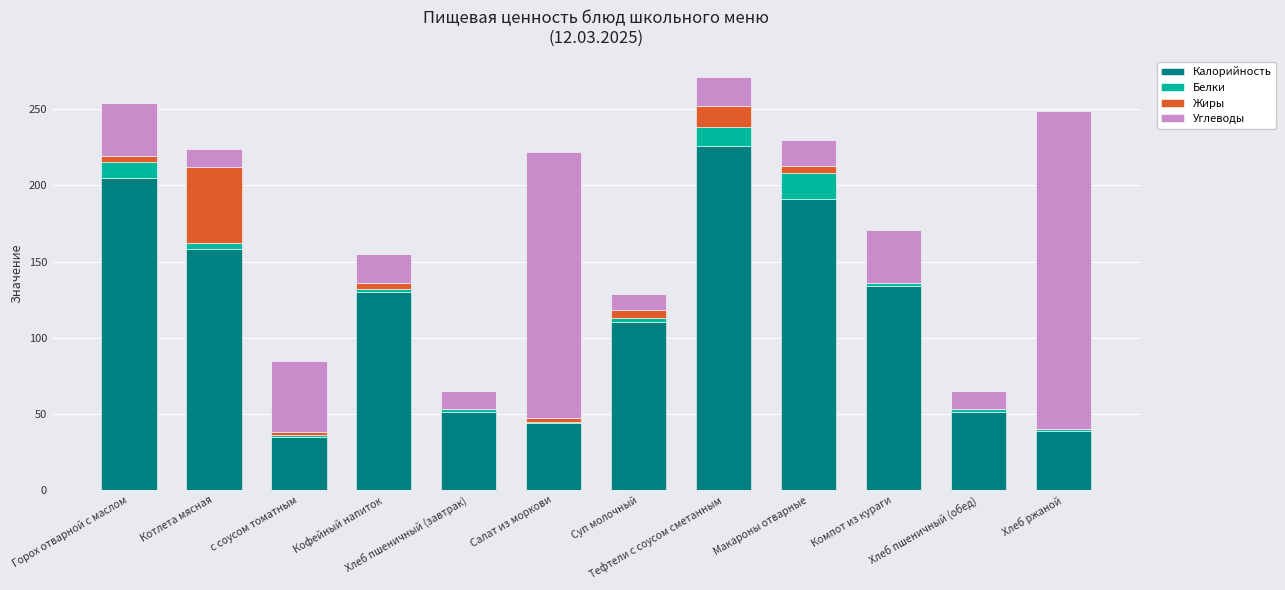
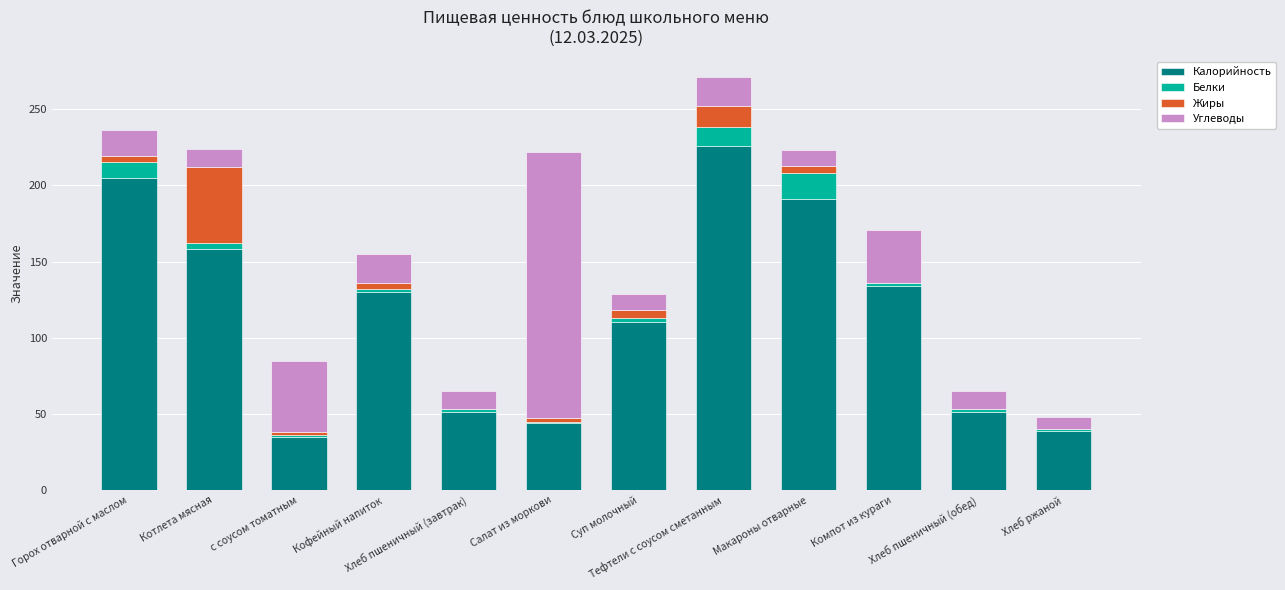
Углеводы, Горох отварной с маслом: 35 -> 17
Углеводы, Макароны отварные: 17 -> 10
Углеводы, Хлеб ржаной: 209 -> 8
